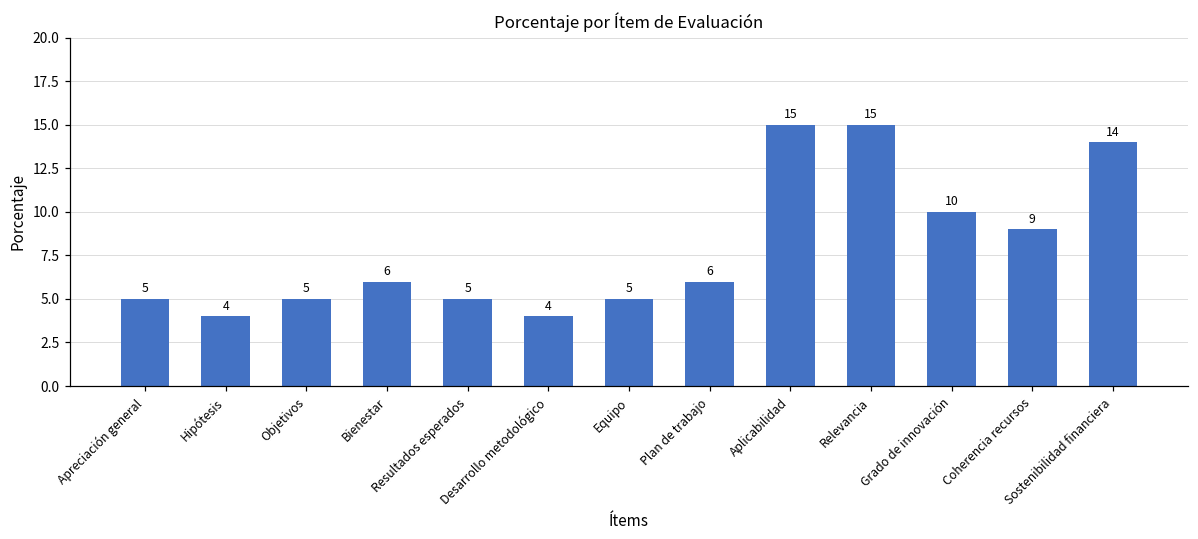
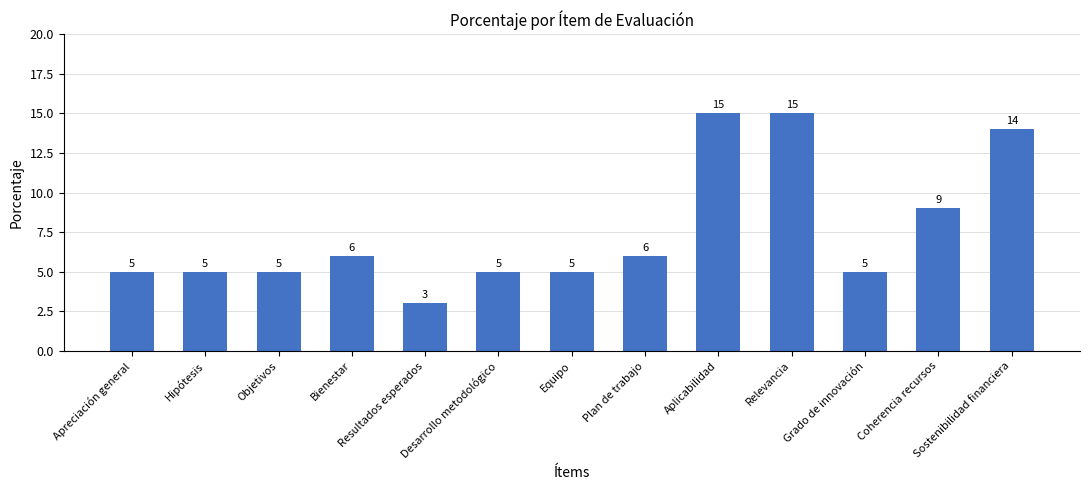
Hipótesis: 4 -> 5
Resultados esperados: 5 -> 3
Desarrollo metodológico: 4 -> 5
Grado de innovación: 10 -> 5
